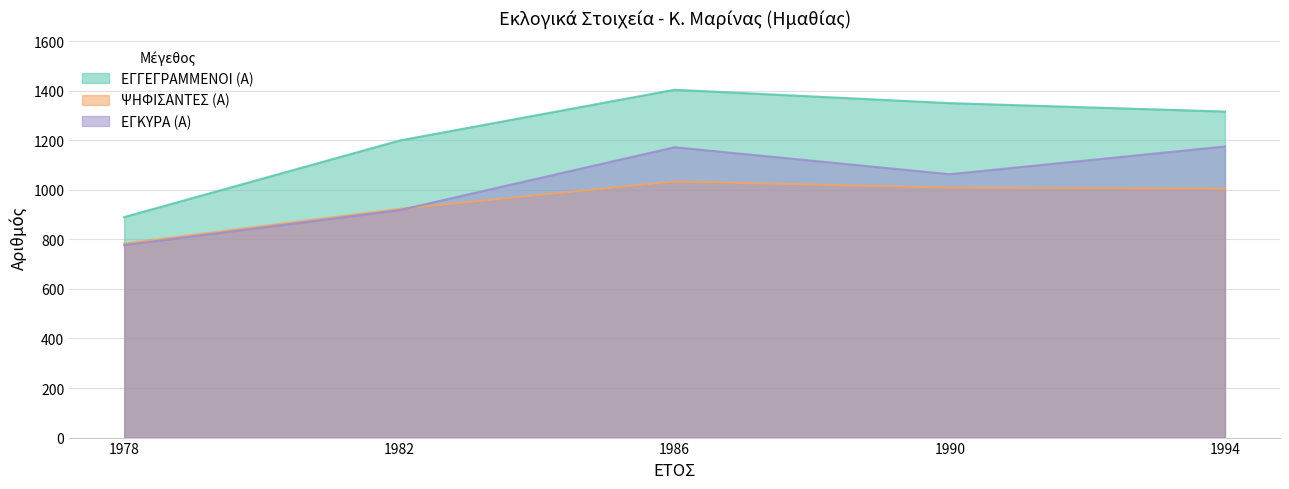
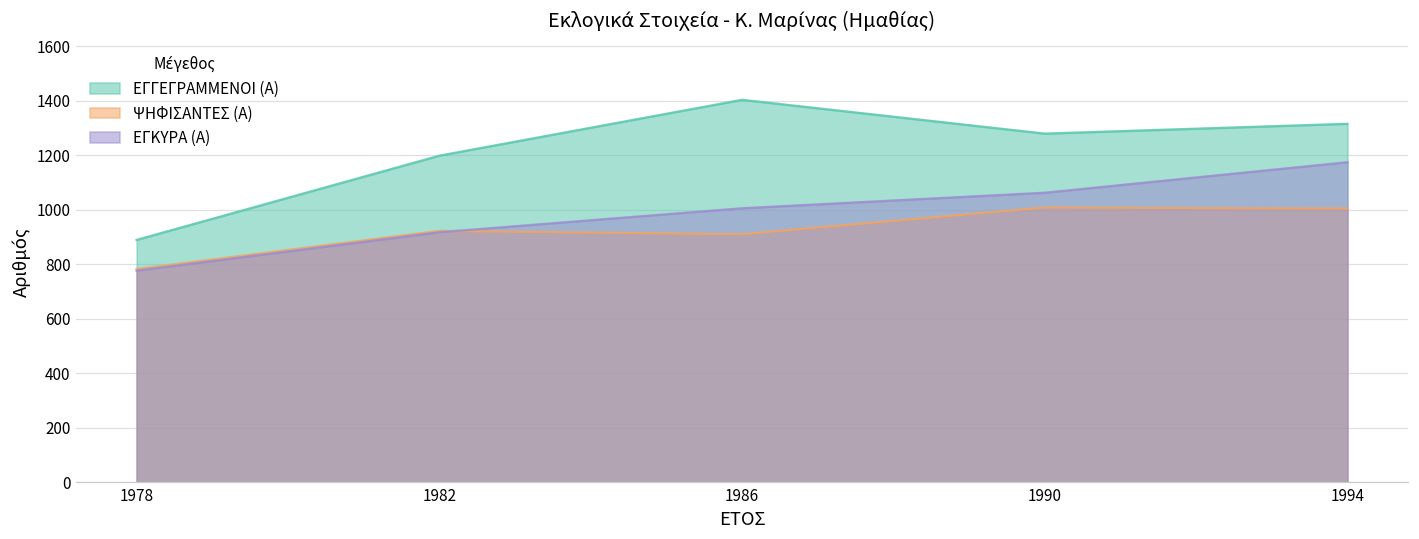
ΨΗΦΙΣΑΝΤΕΣ (Α), 1986: 1030 -> 910
ΕΓΚΥΡΑ (Α), 1986: 1170 -> 1010
ΕΓΓΕΓΡΑΜΜΕΝΟΙ (Α), 1990: 1350 -> 1280
